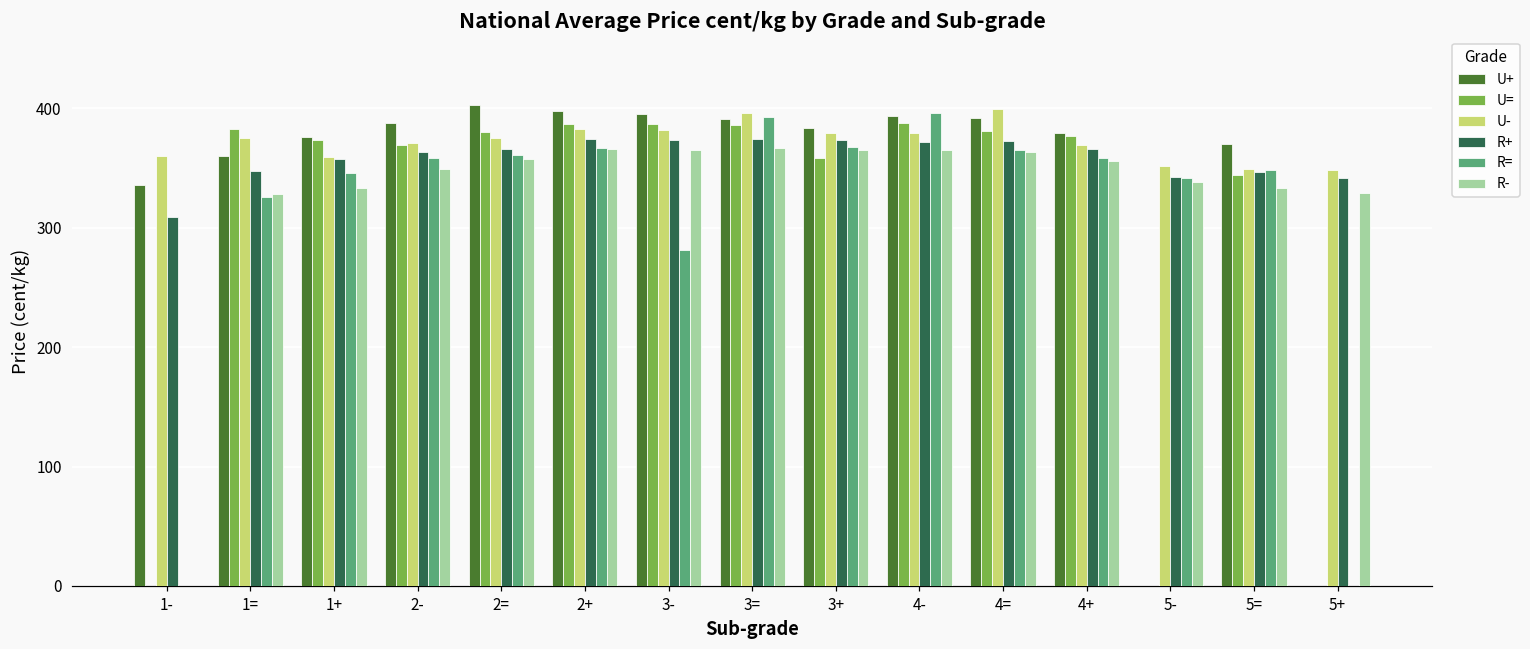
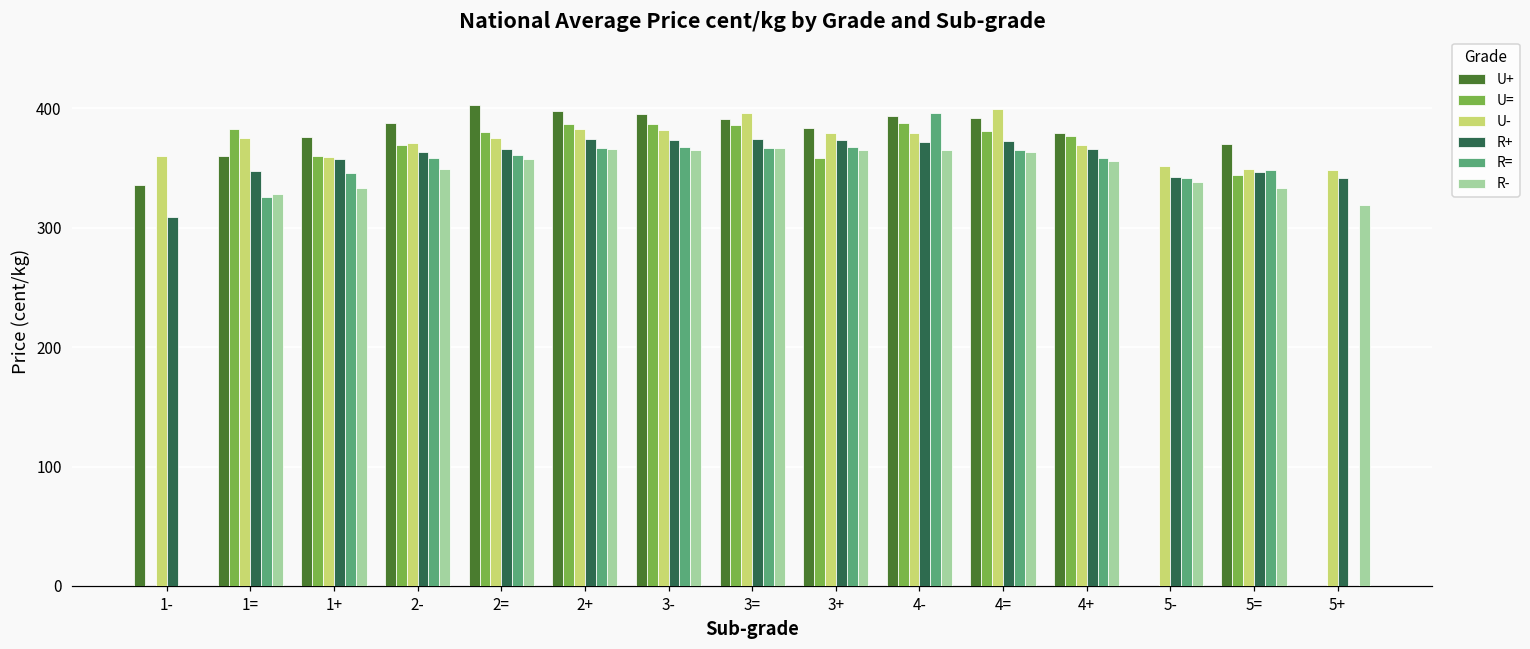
U=, 1+: 374 -> 360
R=, 3-: 281 -> 368
R=, 3=: 393 -> 367
R-, 5+: 329 -> 319
